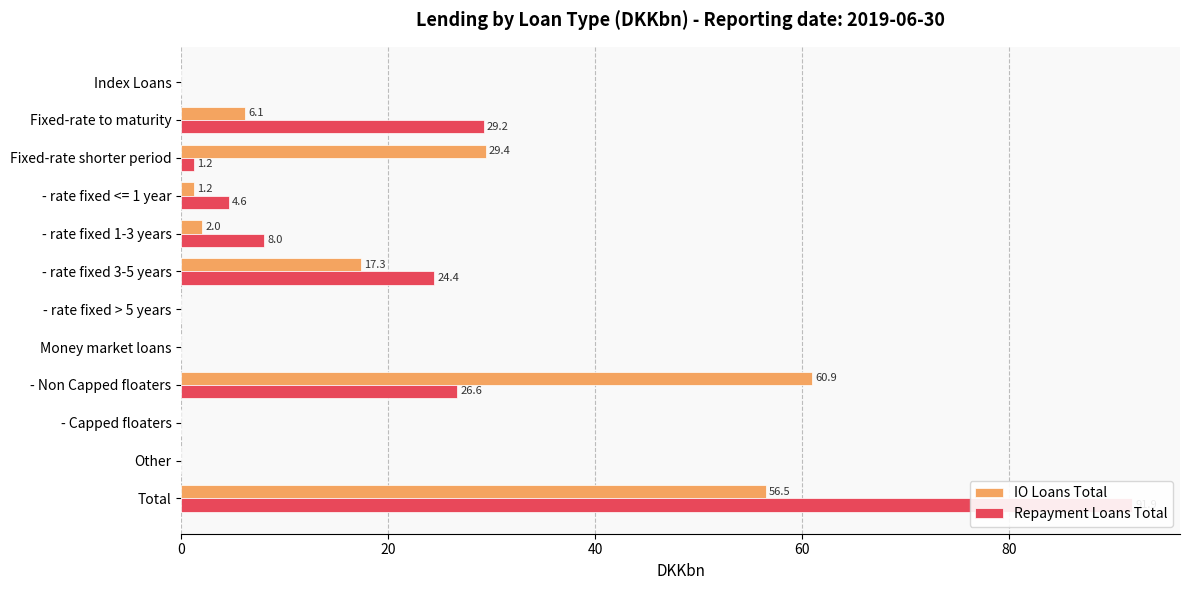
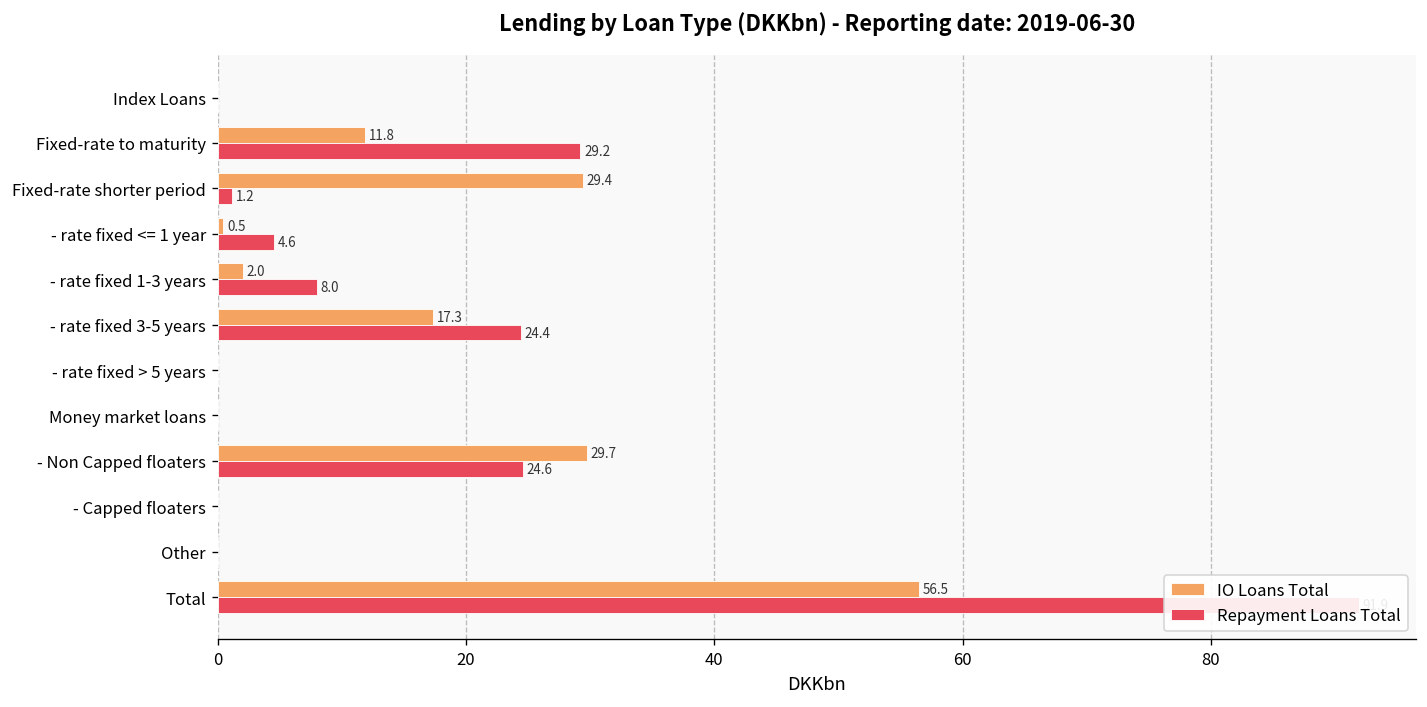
IO Loans Total, Fixed-rate to maturity: 6.1 -> 11.8
IO Loans Total, - rate fixed <= 1 year: 1.2 -> 0.5
IO Loans Total, - Non Capped floaters: 60.9 -> 29.7
Repayment Loans Total, - Non Capped floaters: 26.6 -> 24.6
